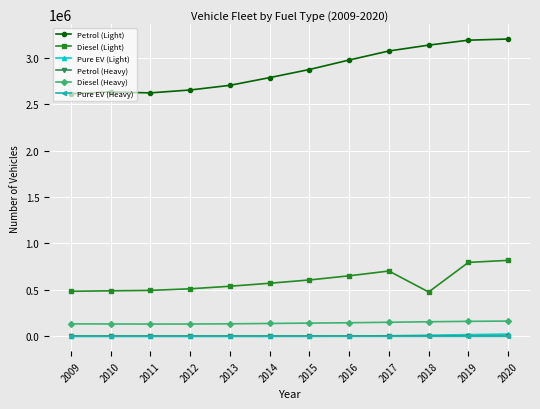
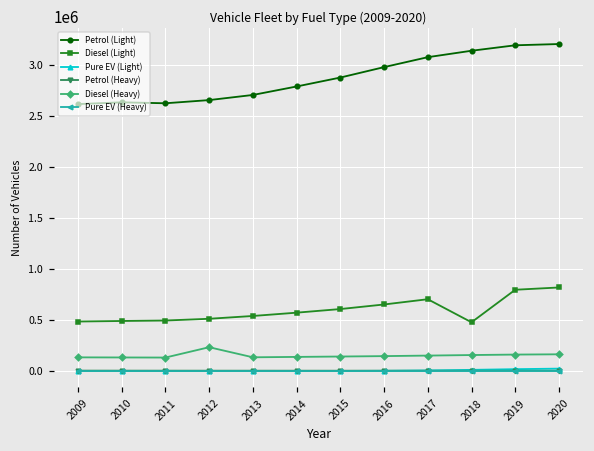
Diesel (Heavy), 2012: 100000 -> 200000
